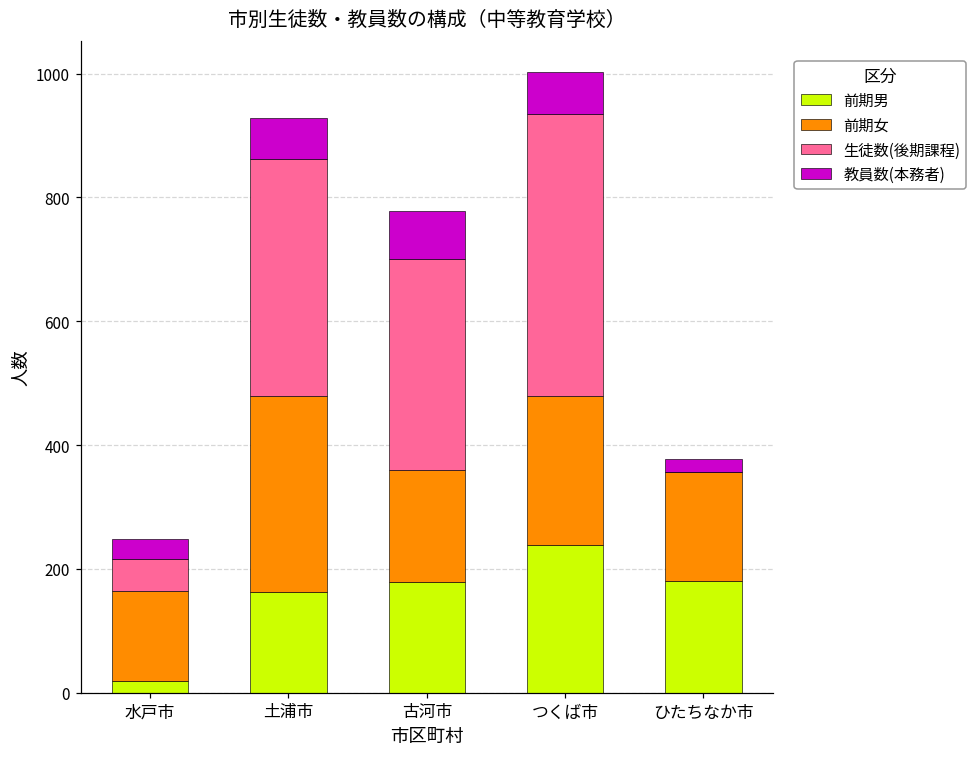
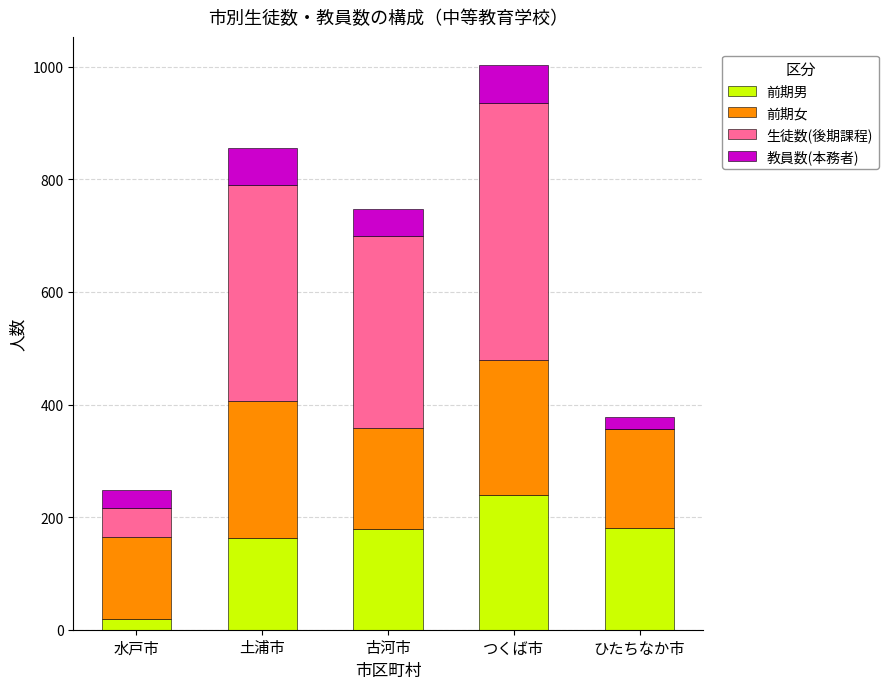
前期女, 土浦市: 320 -> 240
教員数(本務者), 古河市: 80 -> 50
